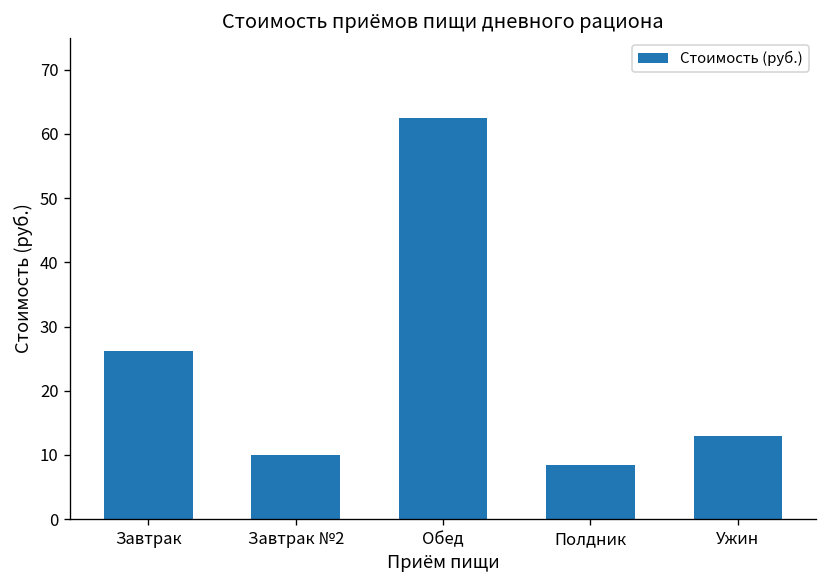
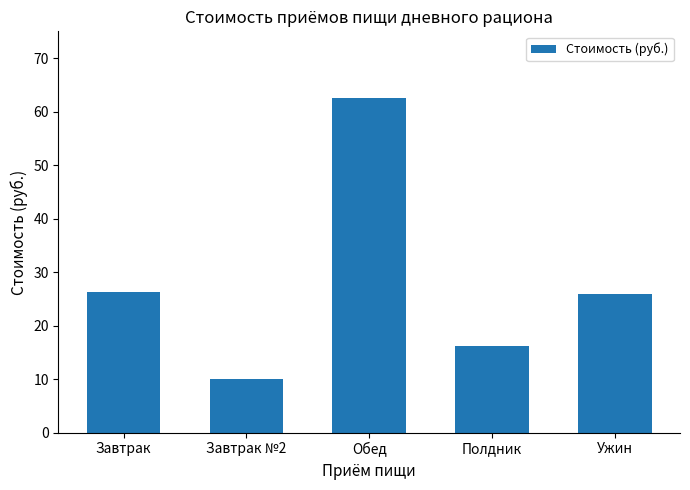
Полдник: 8 -> 16
Ужин: 13 -> 26
